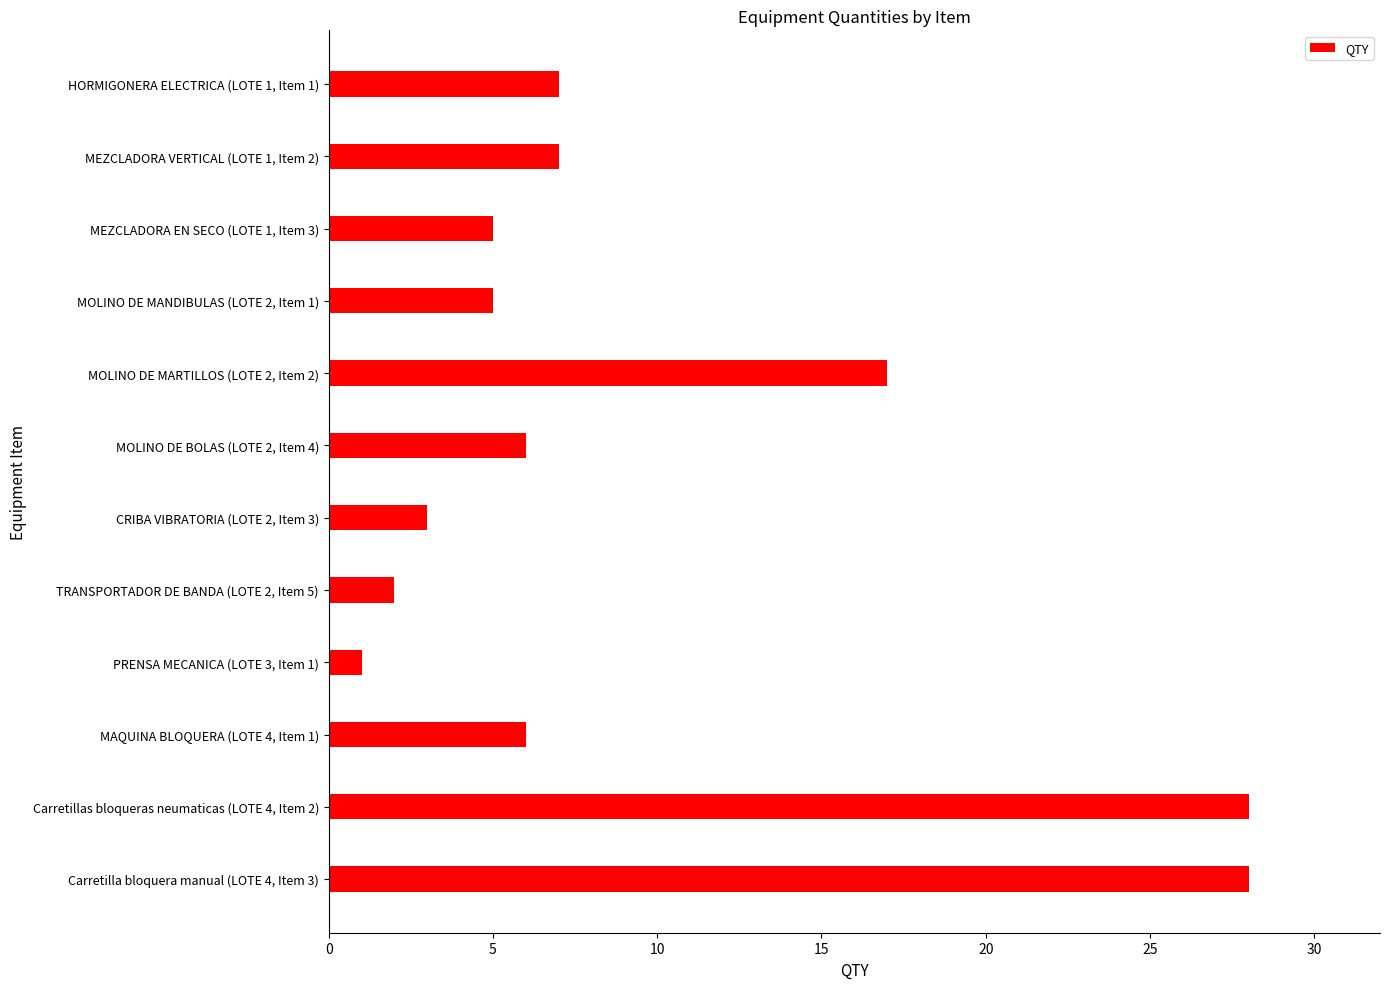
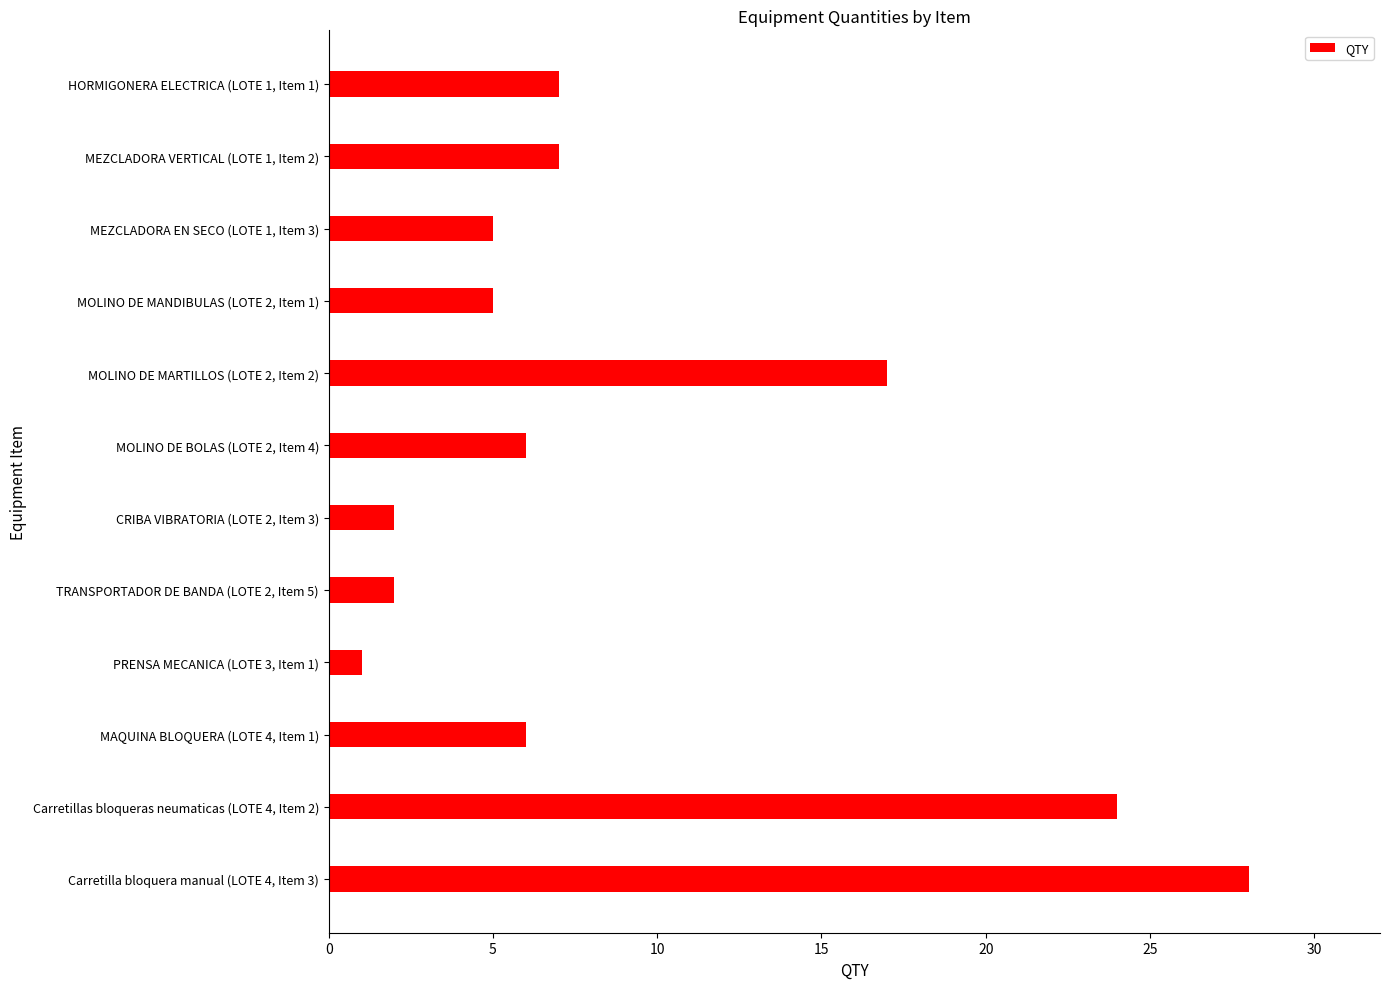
CRIBA VIBRATORIA (LOTE 2, Item 3): 3 -> 2
Carretillas bloqueras neumaticas (LOTE 4, Item 2): 28 -> 24
